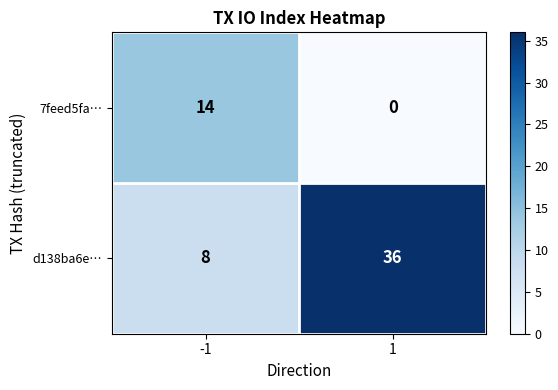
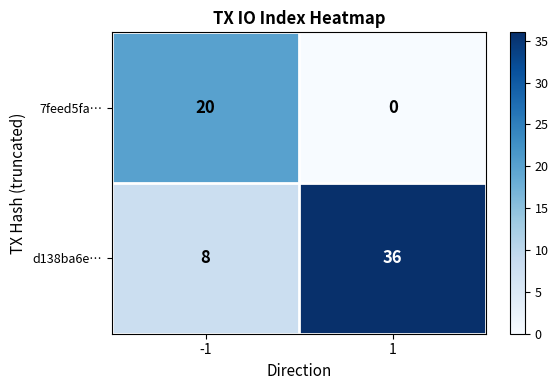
7feed5fa…, -1: 14 -> 20
